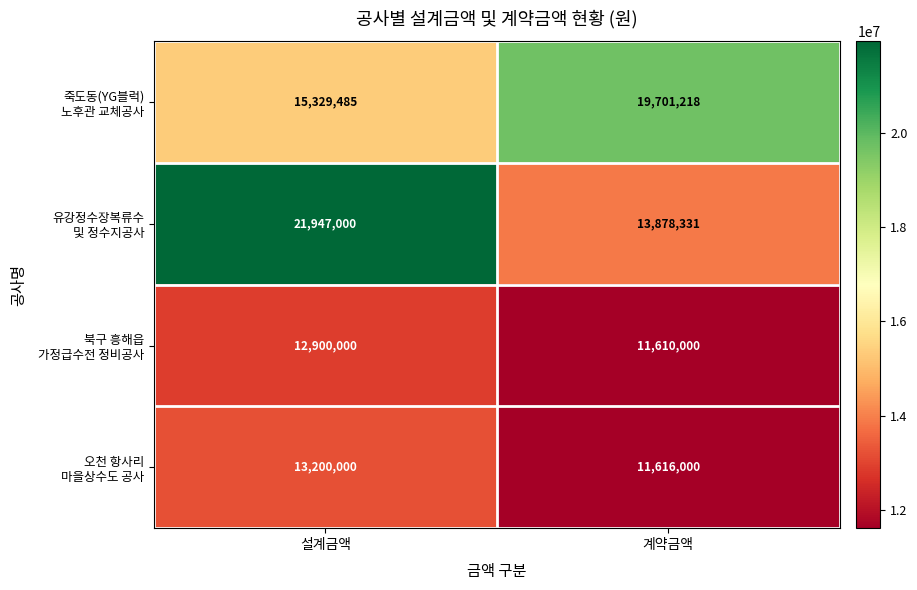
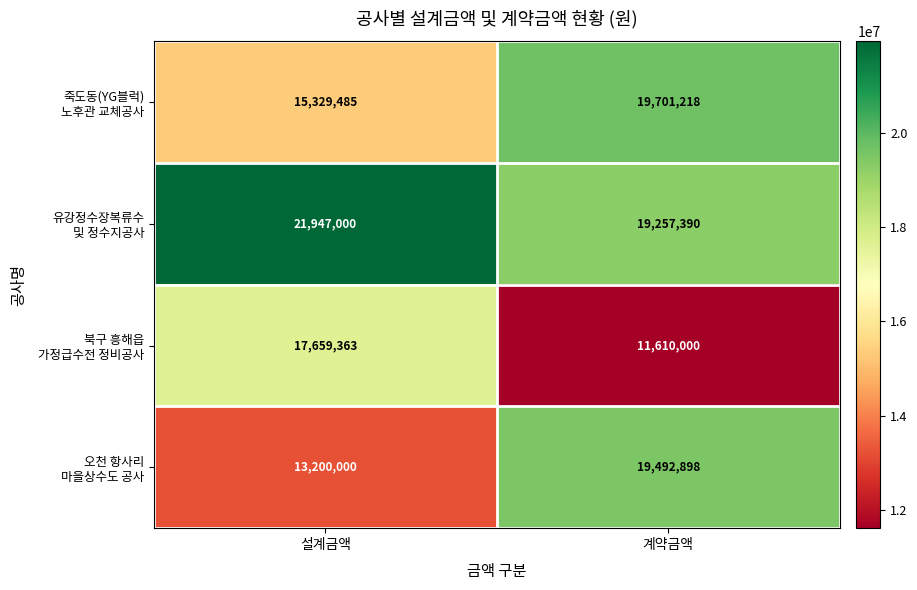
유강정수장복류수 및 정수지공사, 계약금액: 13,878,331 -> 19,257,390
북구 흥해읍 가정급수전 정비공사, 설계금액: 12,900,000 -> 17,659,363
오천 항사리 마을상수도 공사, 계약금액: 11,616,000 -> 19,492,898
